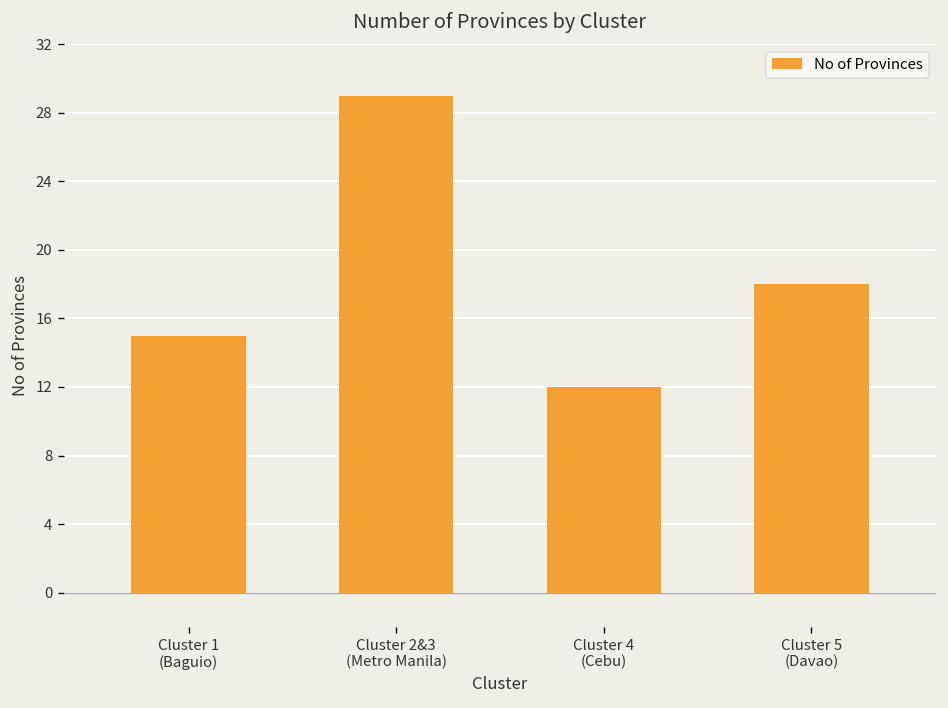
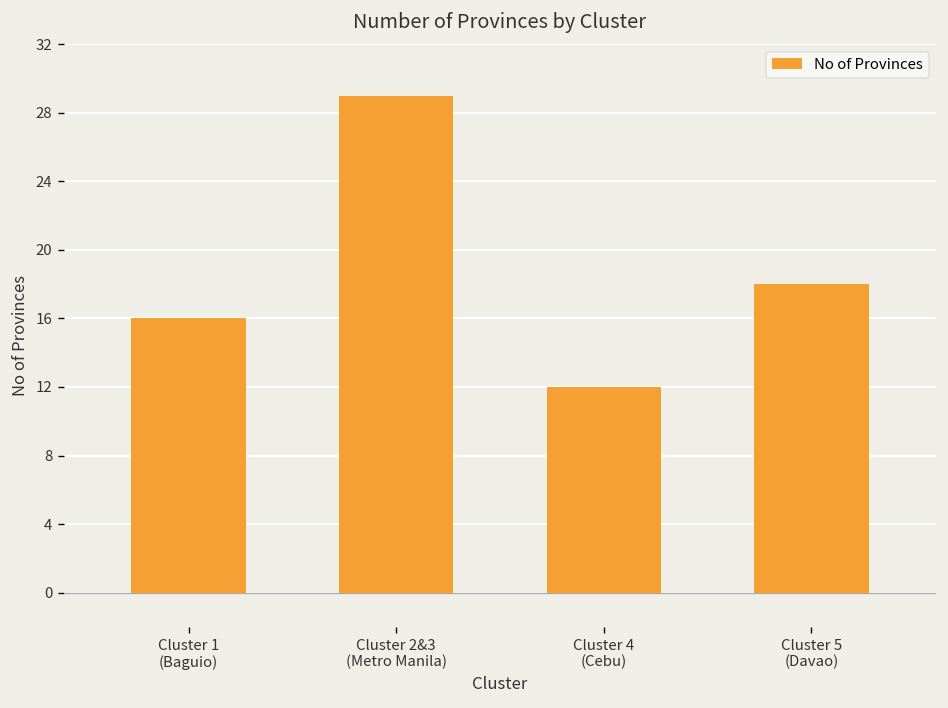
Cluster 1 (Baguio): 15 -> 16
